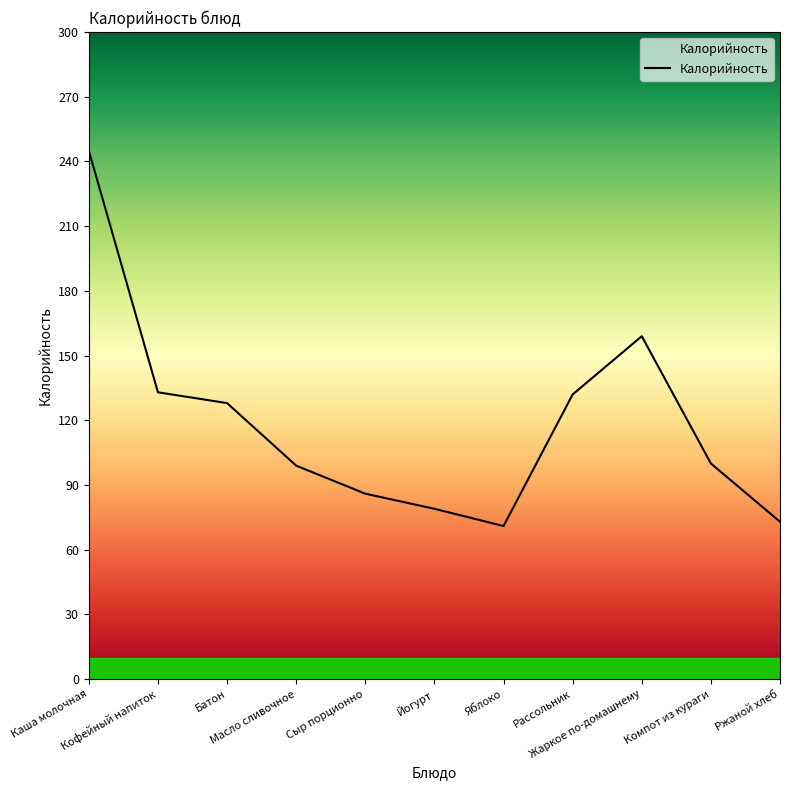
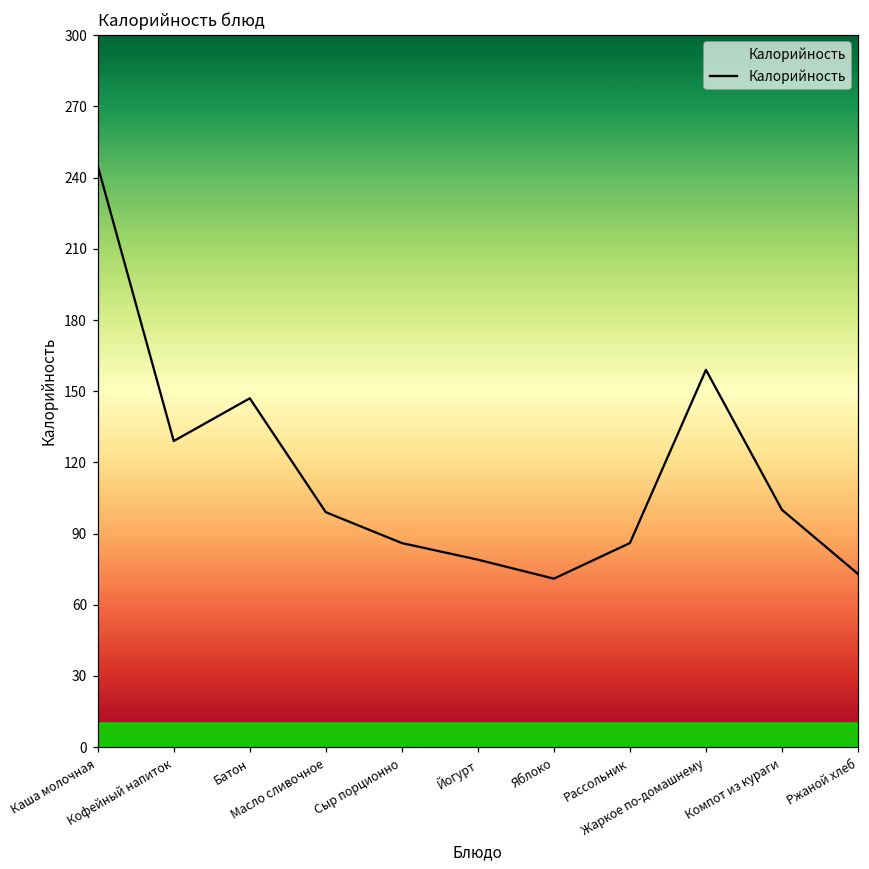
Кофейный напиток: 133 -> 129
Батон: 128 -> 147
Рассольник: 132 -> 86
